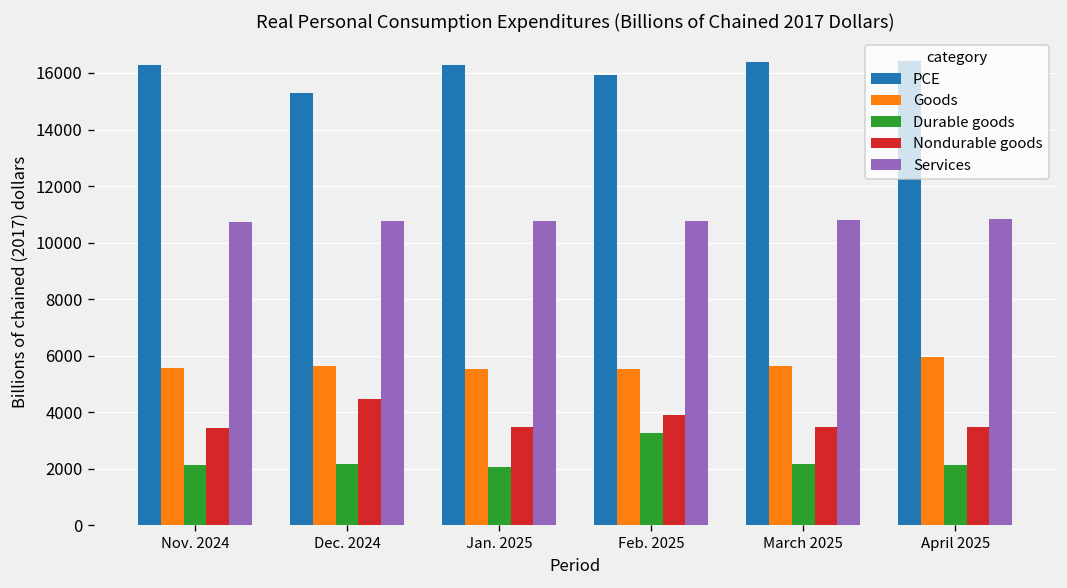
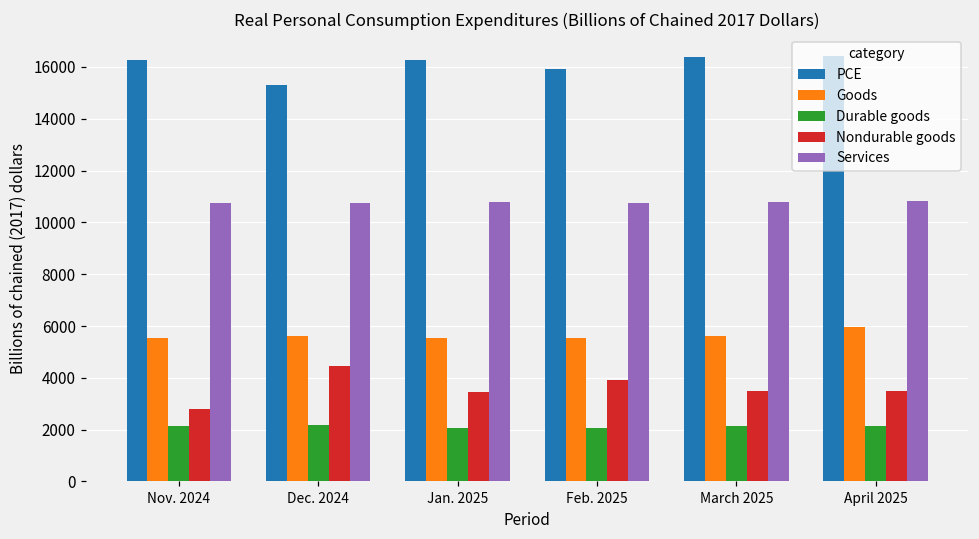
Nondurable goods, Nov. 2024: 3400 -> 2800
Durable goods, Feb. 2025: 3300 -> 2100
